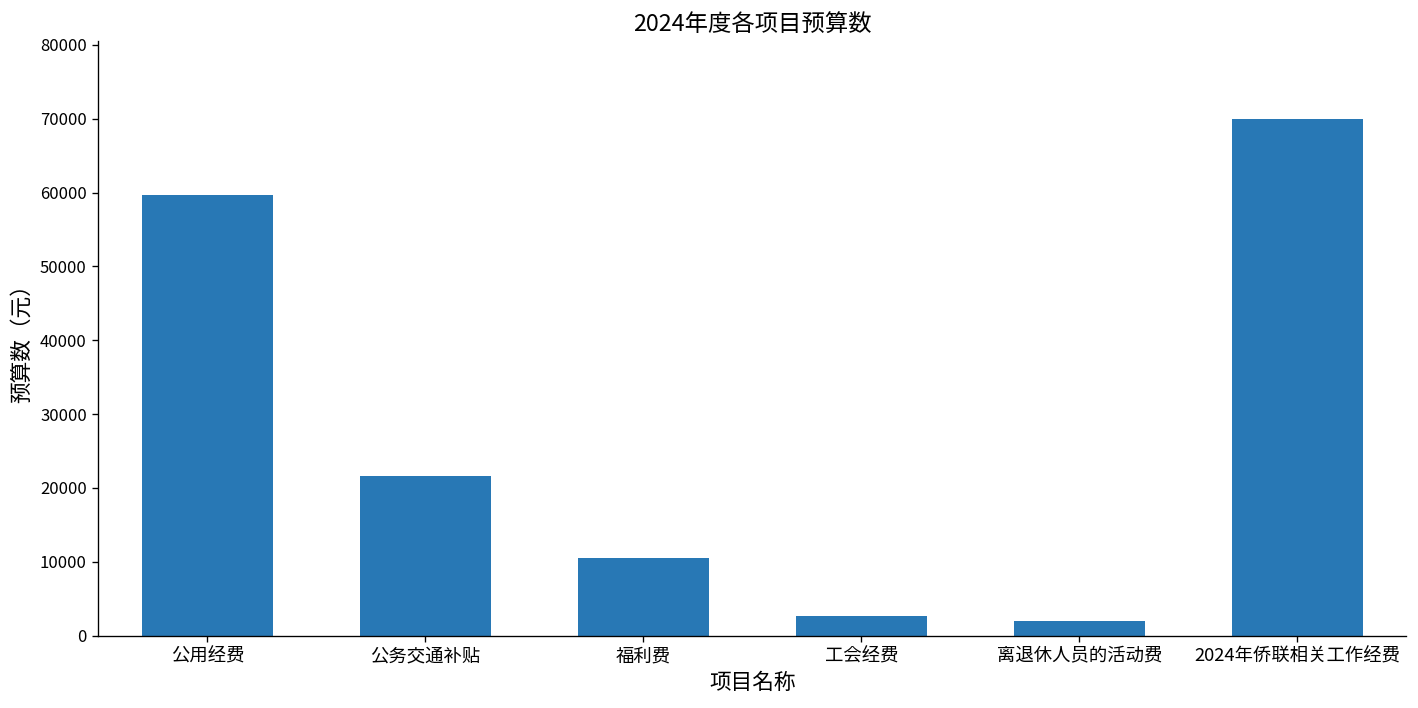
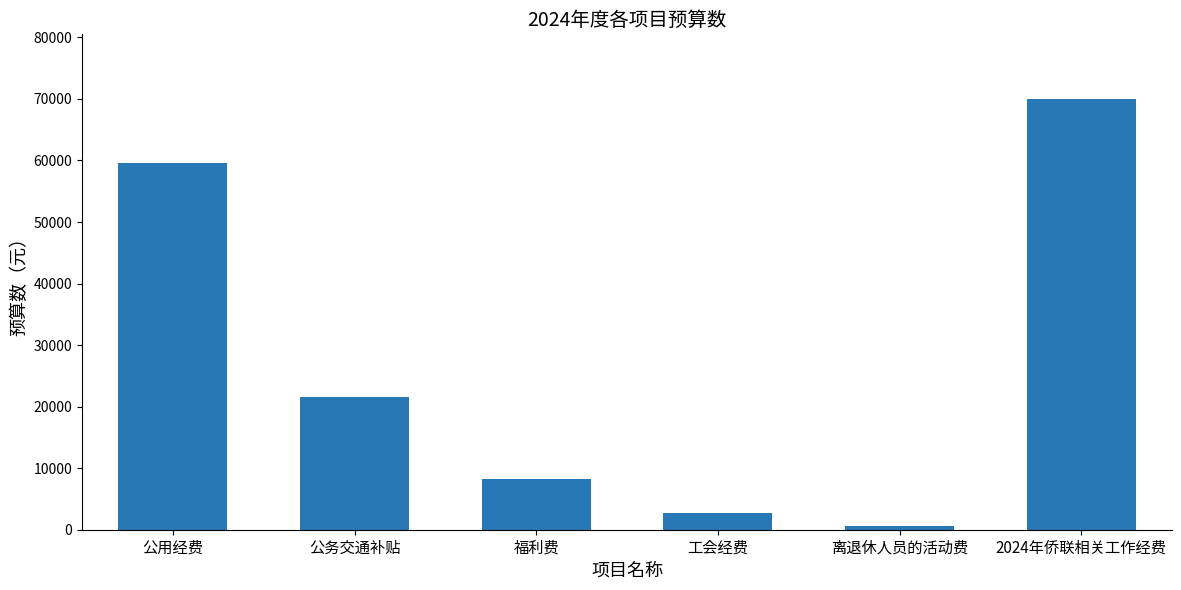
福利费: 10000 -> 8000
离退休人员的活动费: 2000 -> 1000
